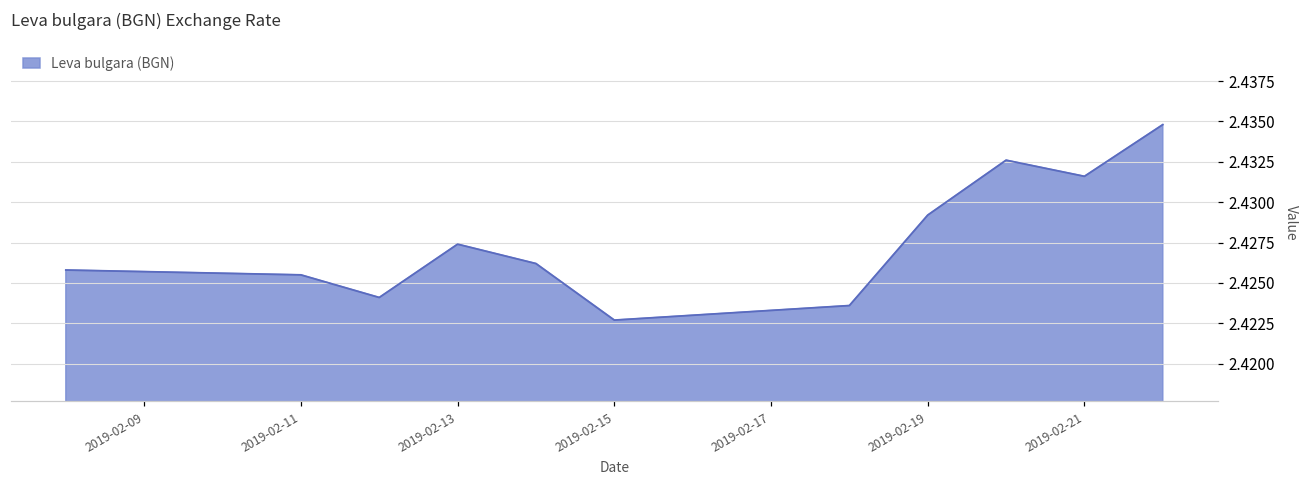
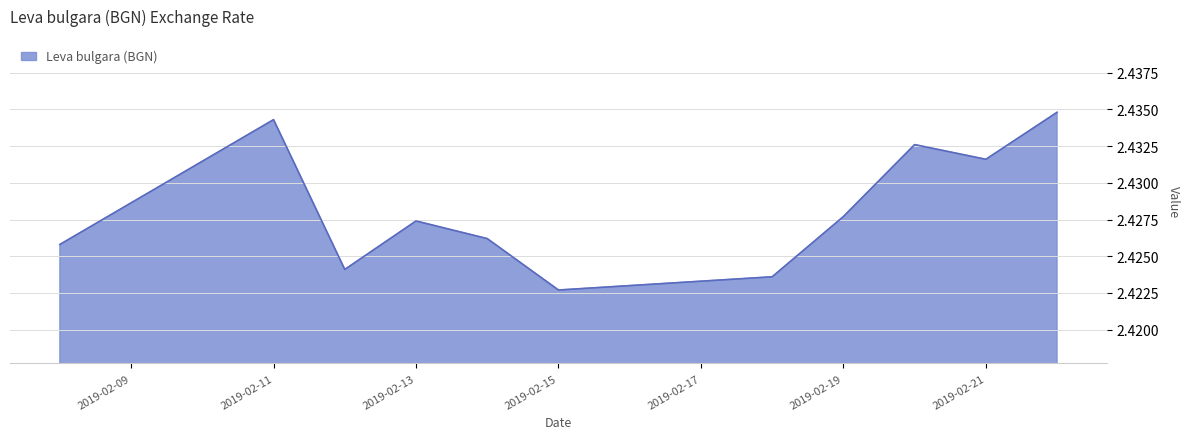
2019-02-11: 2.4255 -> 2.4343
2019-02-19: 2.4292 -> 2.4277
